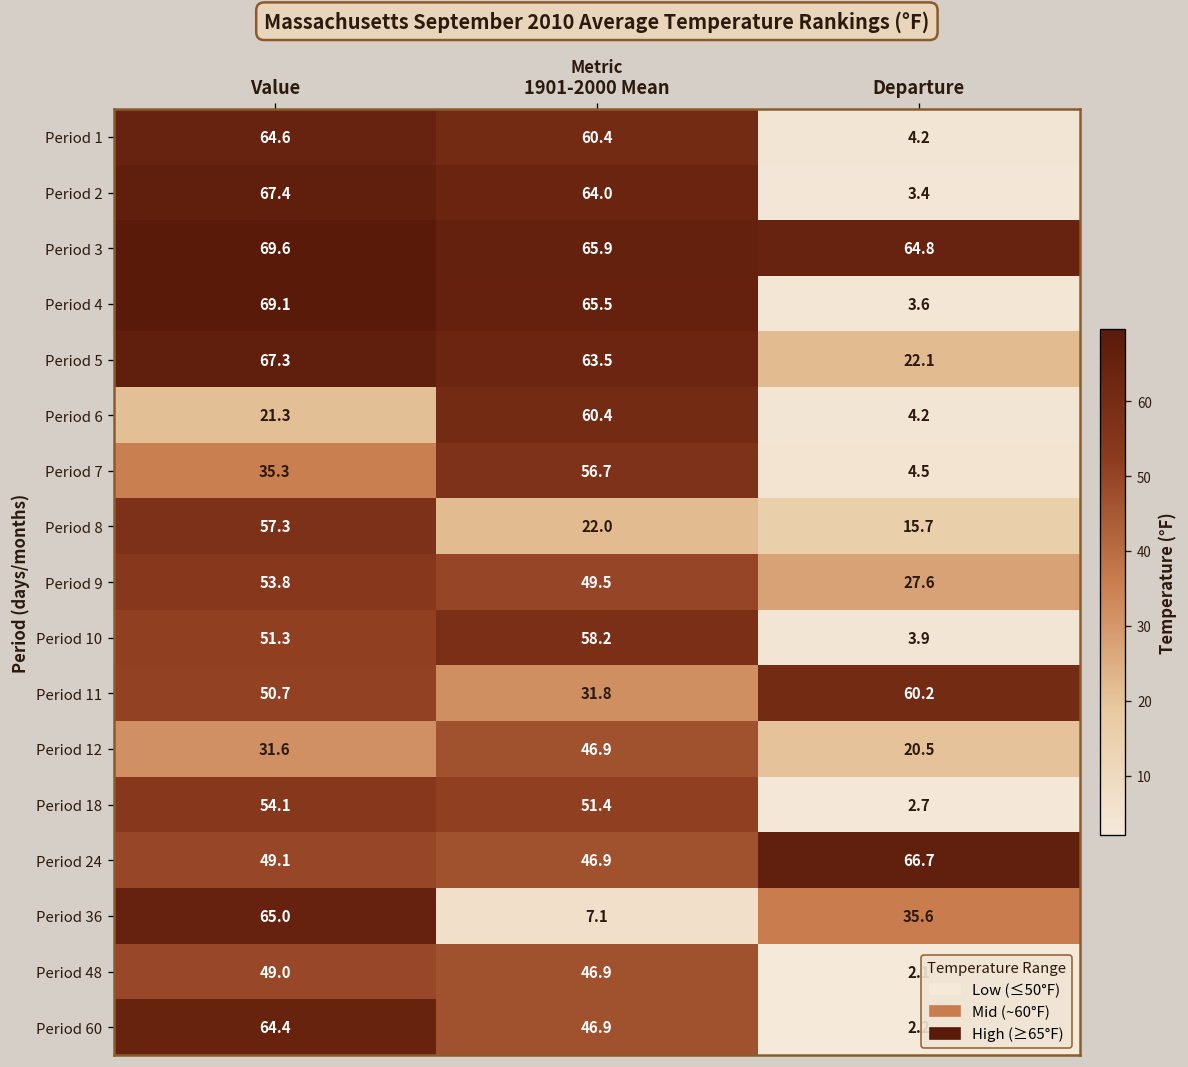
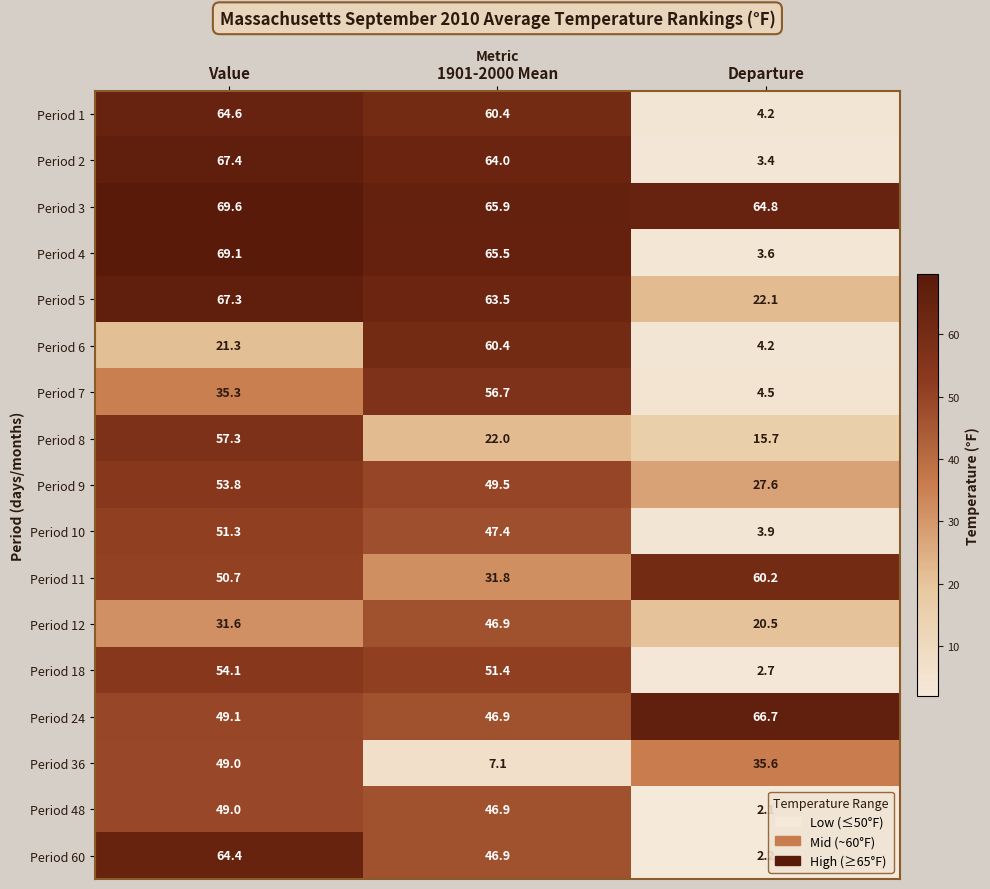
Period 10, 1901-2000 Mean: 58.2 -> 47.4
Period 36, Value: 65.0 -> 49.0
